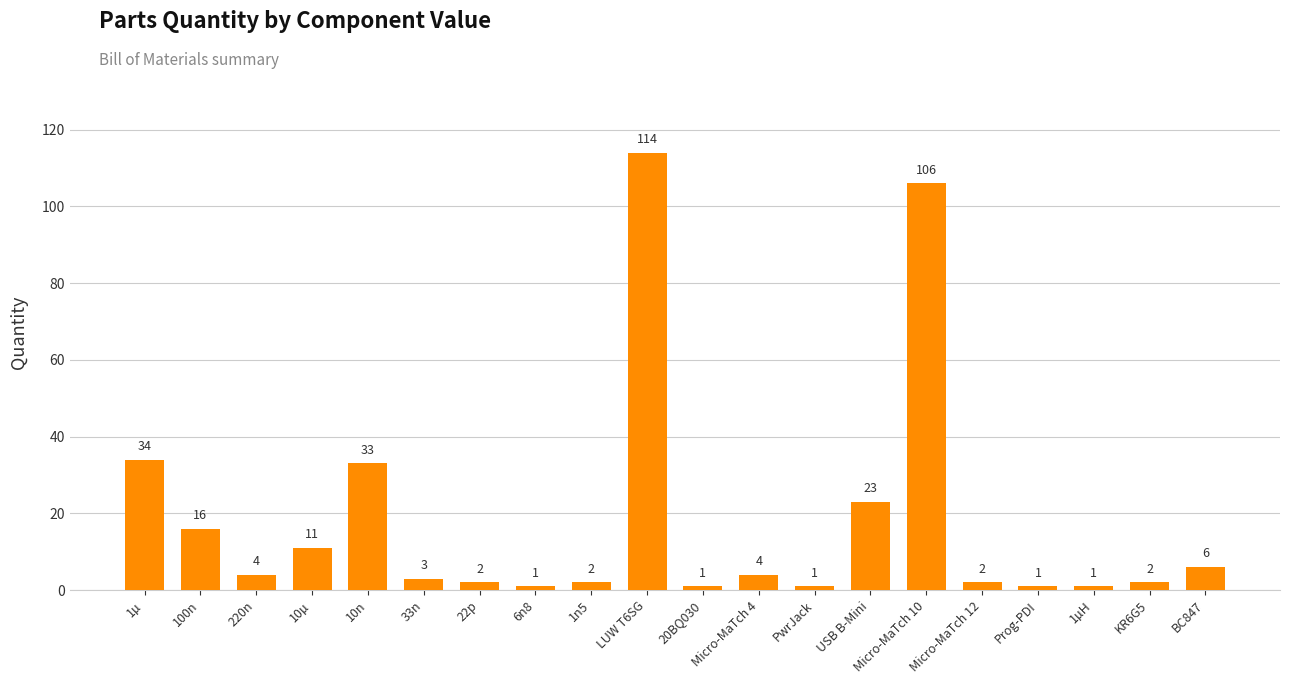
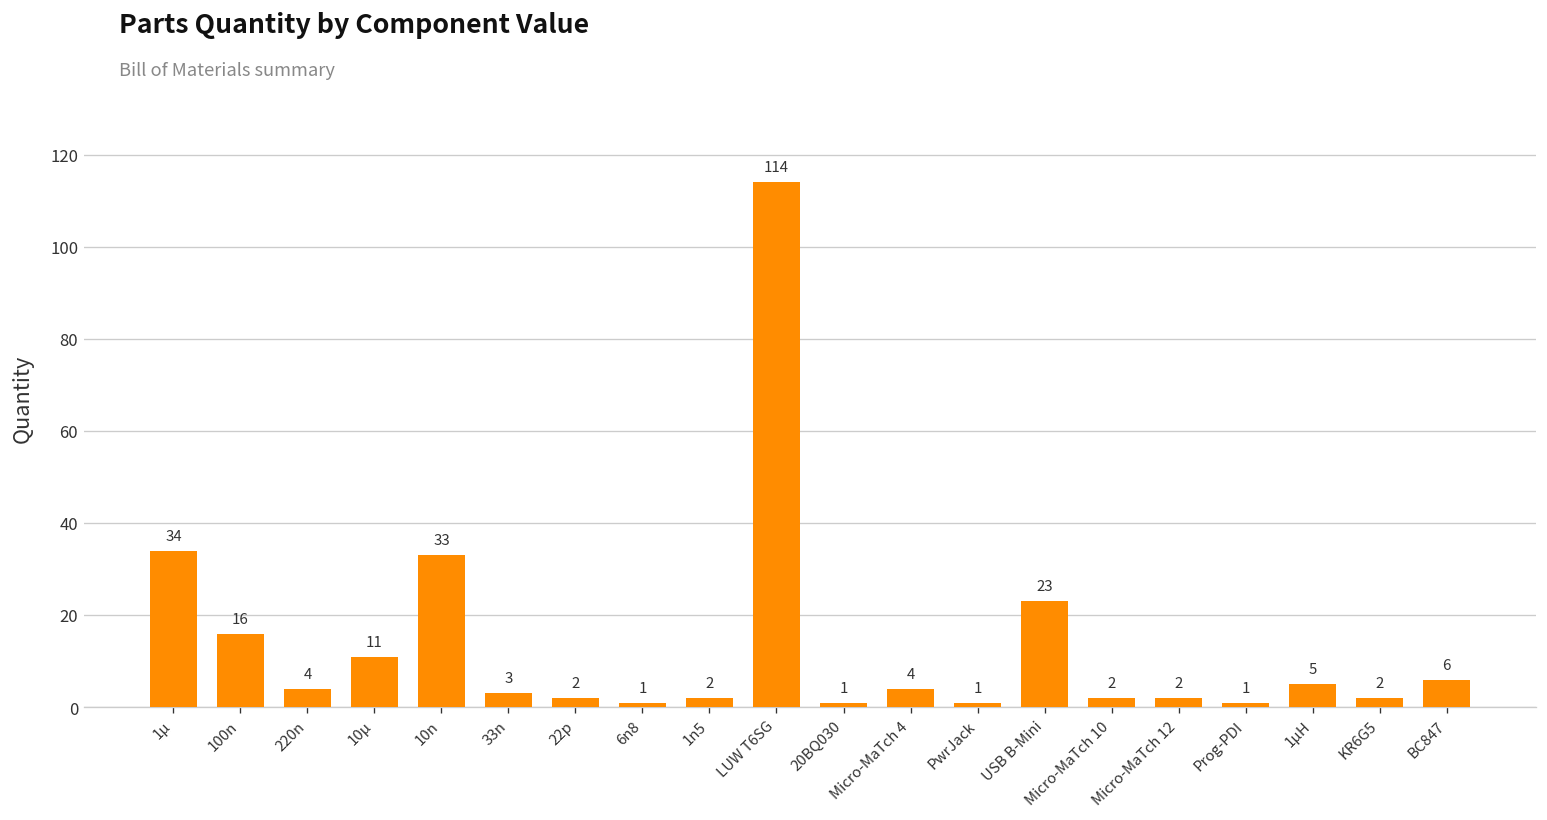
Micro-MaTch 10: 106 -> 2
1µH: 1 -> 5
